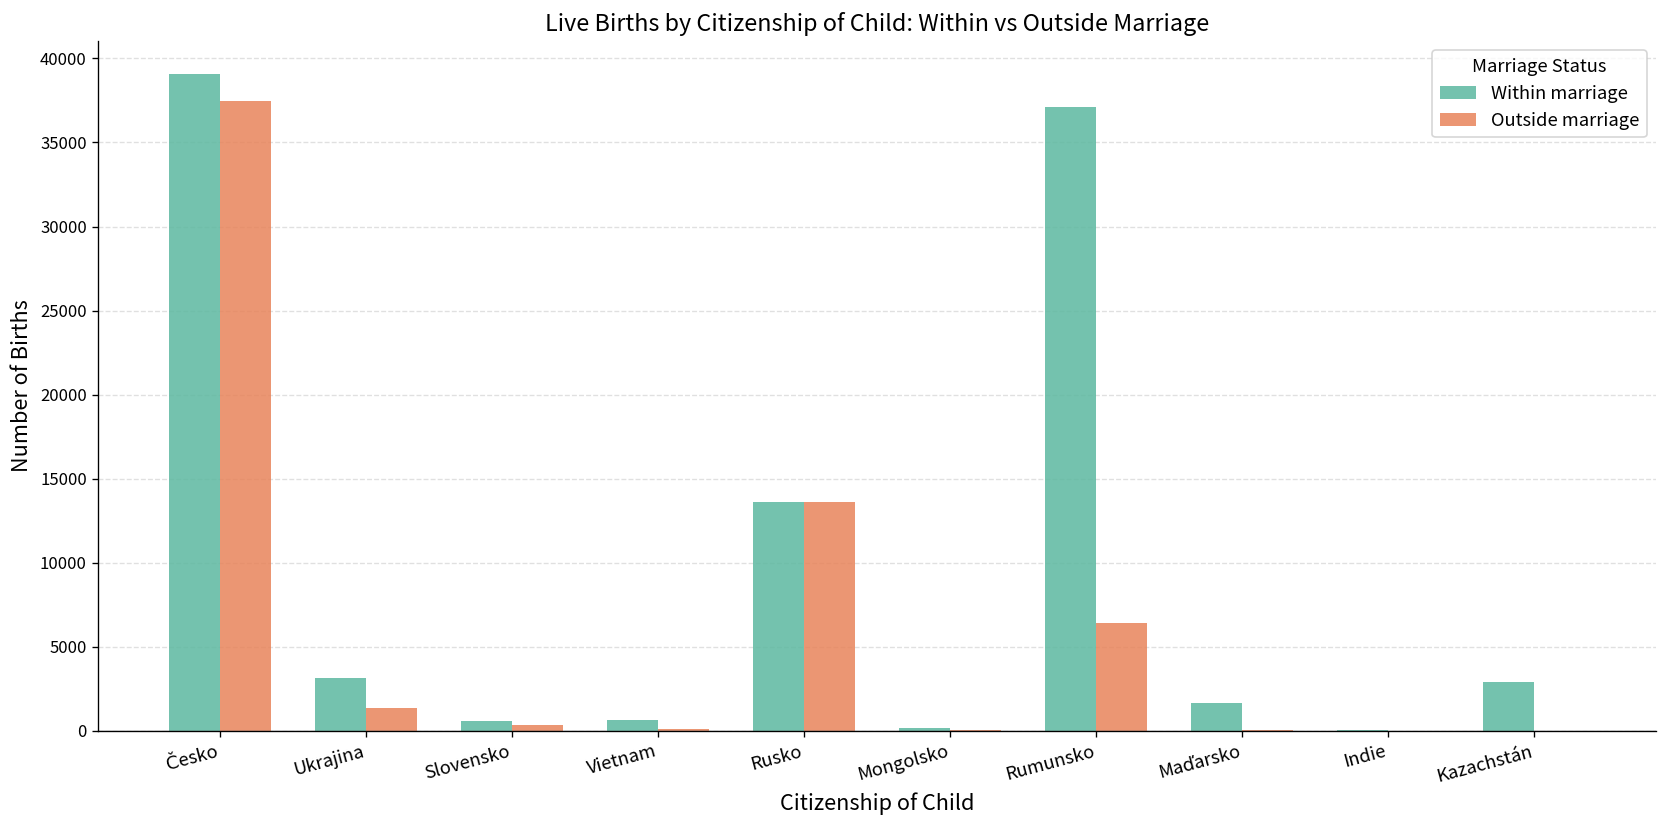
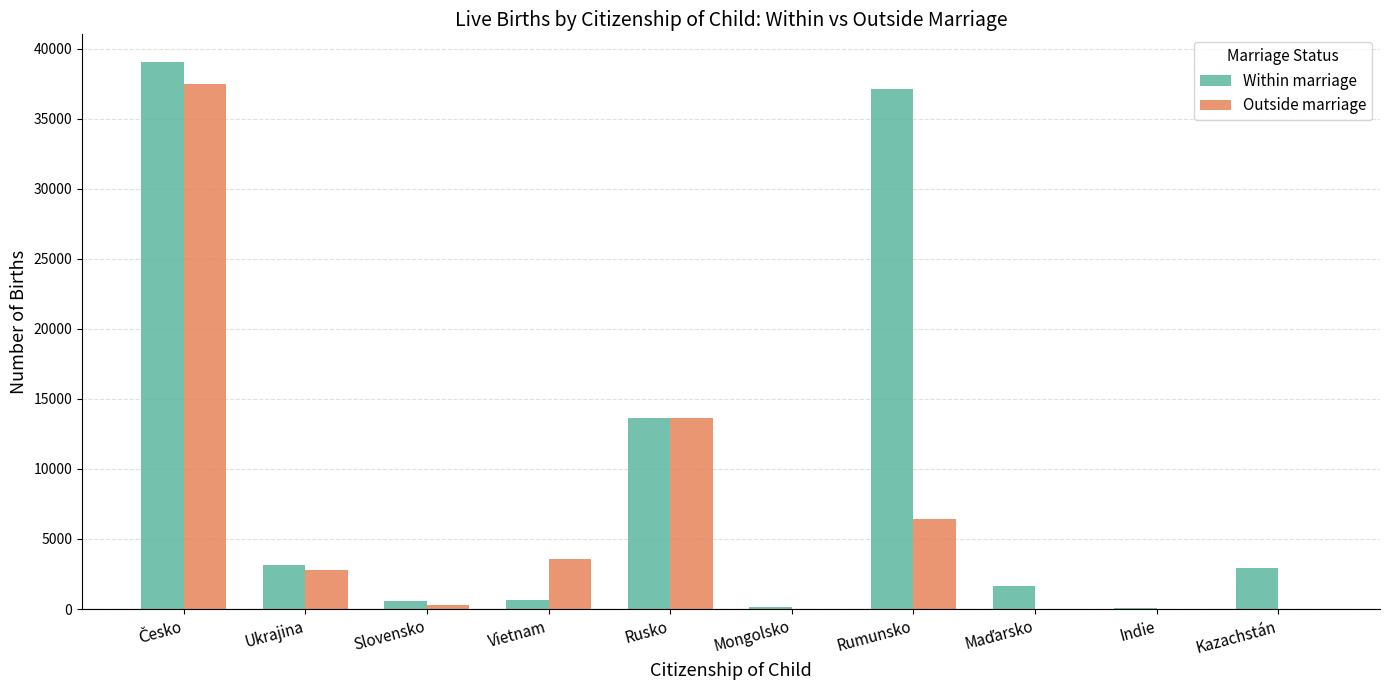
Outside marriage, Ukrajina: 1400 -> 2800
Outside marriage, Vietnam: 100 -> 3600
